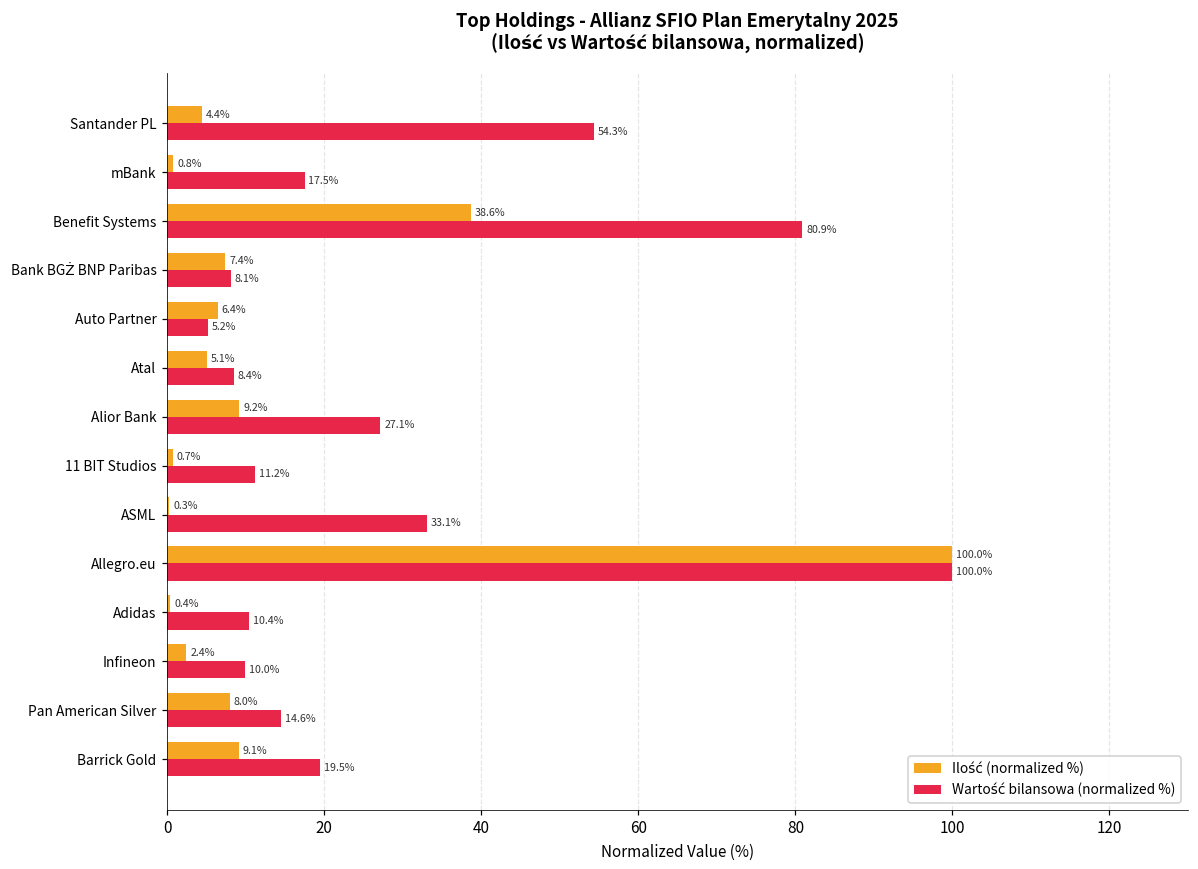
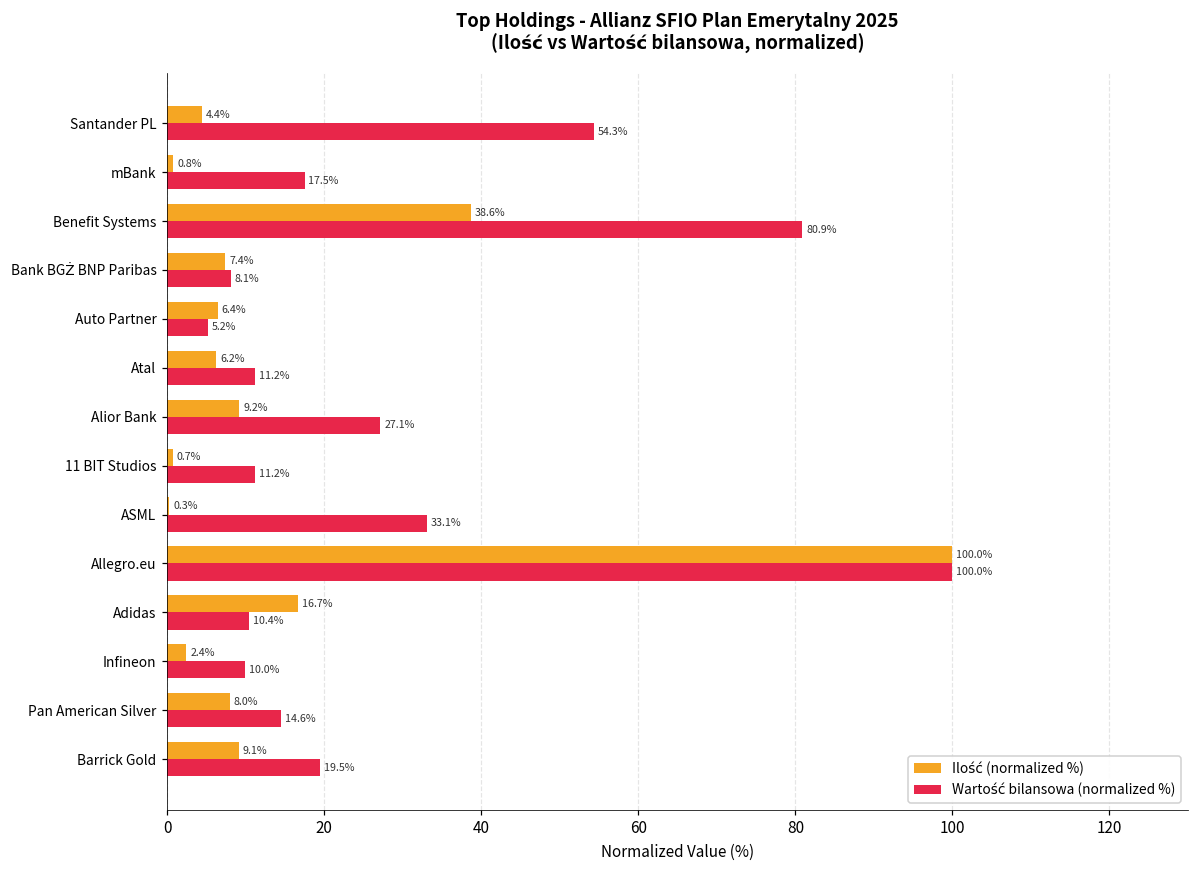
Ilość (normalized %), Atal: 5.1% -> 6.2%
Wartość bilansowa (normalized %), Atal: 8.4% -> 11.2%
Ilość (normalized %), Adidas: 0.4% -> 16.7%
